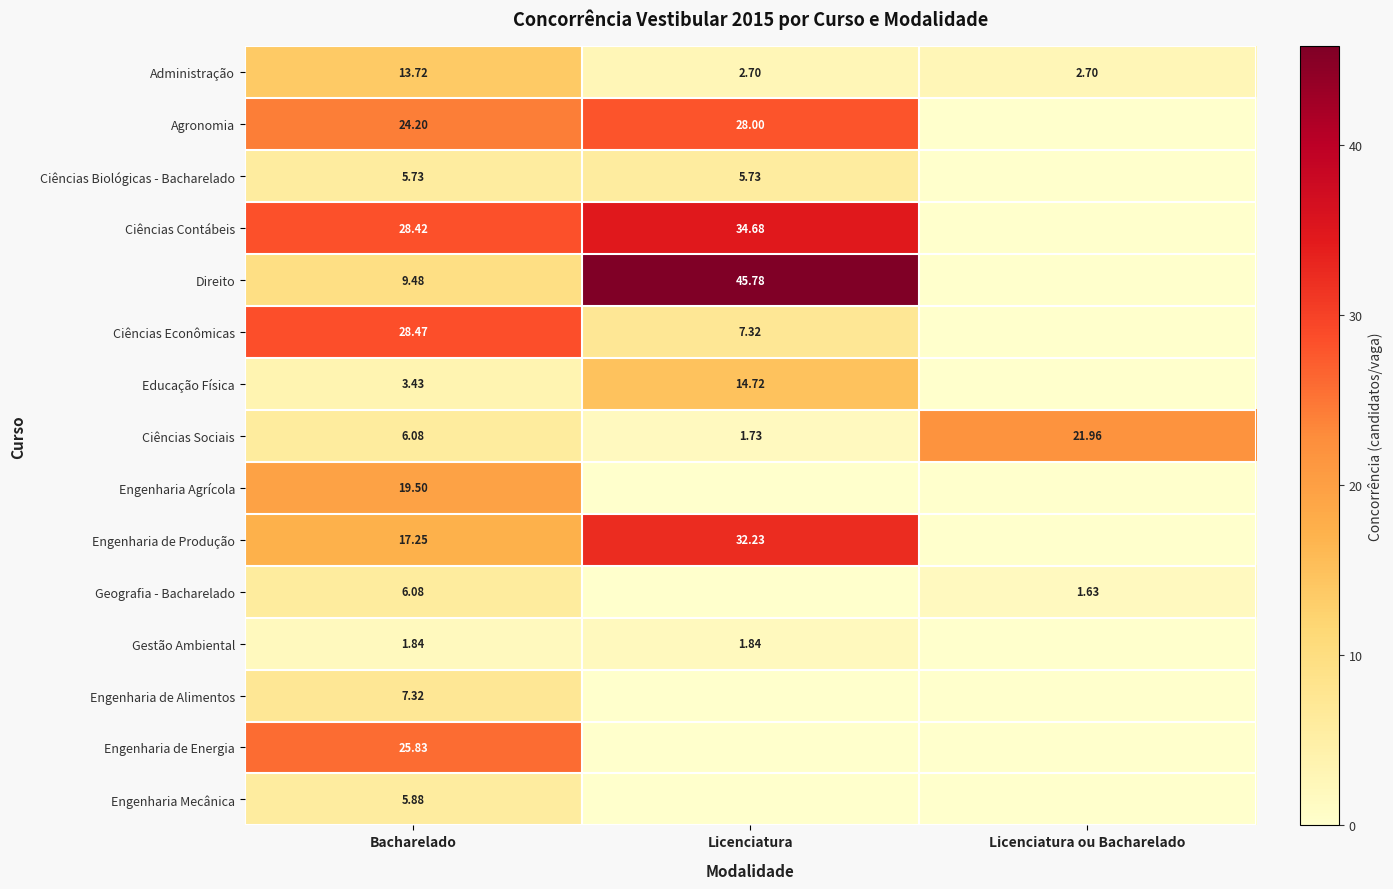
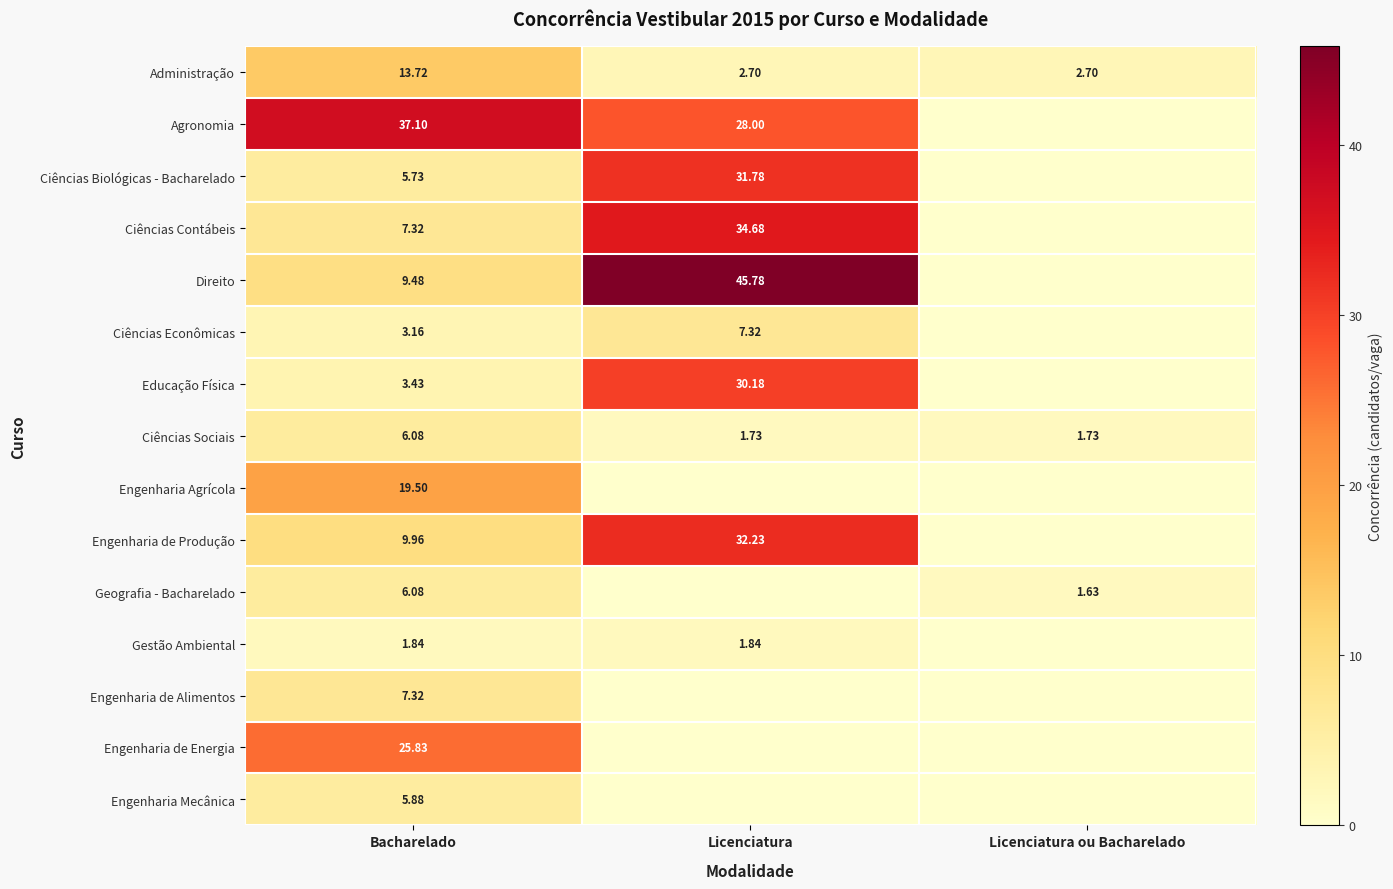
Agronomia, Bacharelado: 24.20 -> 37.10
Ciências Biológicas - Bacharelado, Licenciatura: 5.73 -> 31.78
Ciências Contábeis, Bacharelado: 28.42 -> 7.32
Ciências Econômicas, Bacharelado: 28.47 -> 3.16
Educação Física, Licenciatura: 14.72 -> 30.18
Ciências Sociais, Licenciatura ou Bacharelado: 21.96 -> 1.73
Engenharia de Produção, Bacharelado: 17.25 -> 9.96
